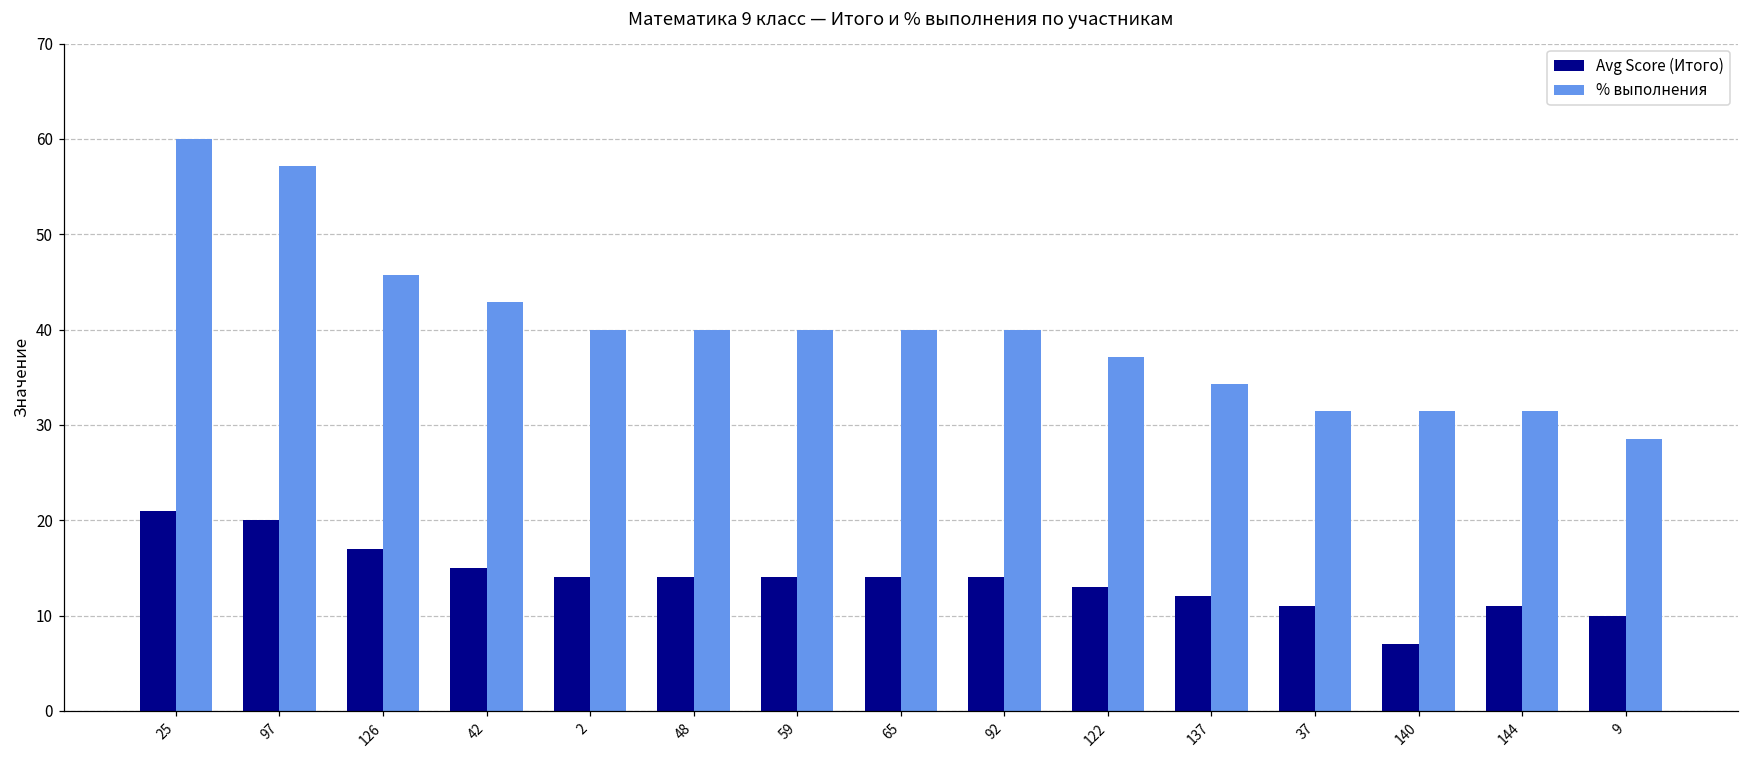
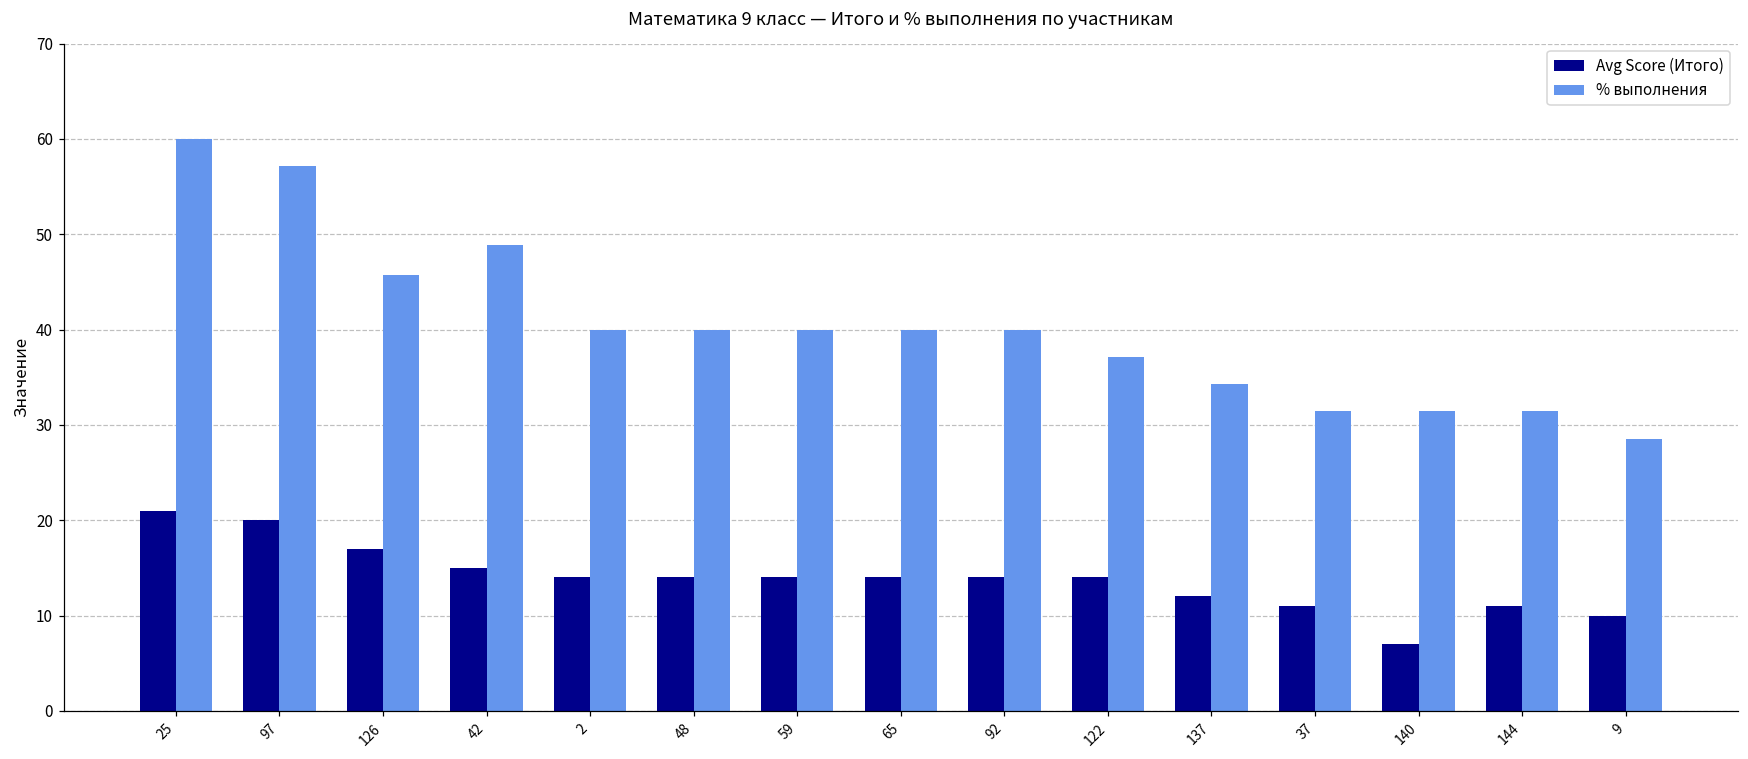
% выполнения, 42: 43 -> 49
Avg Score (Итого), 122: 13 -> 14
